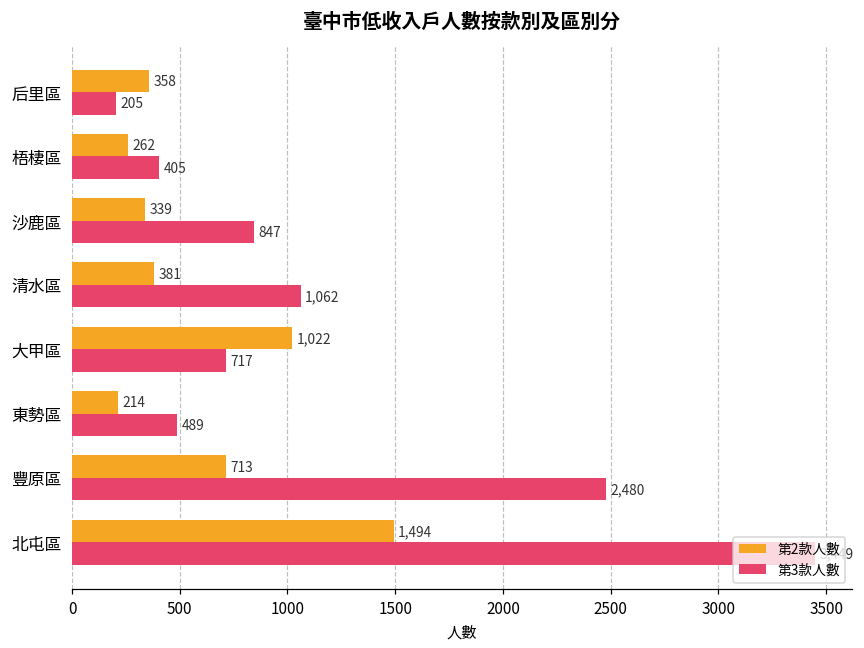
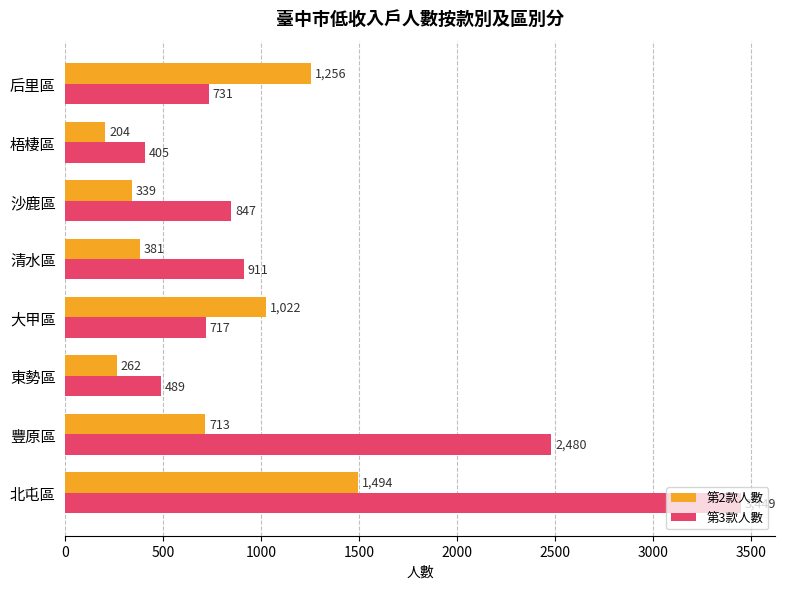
第2款人數, 后里區: 358 -> 1,256
第3款人數, 后里區: 205 -> 731
第2款人數, 梧棲區: 262 -> 204
第3款人數, 清水區: 1,062 -> 911
第2款人數, 東勢區: 214 -> 262
